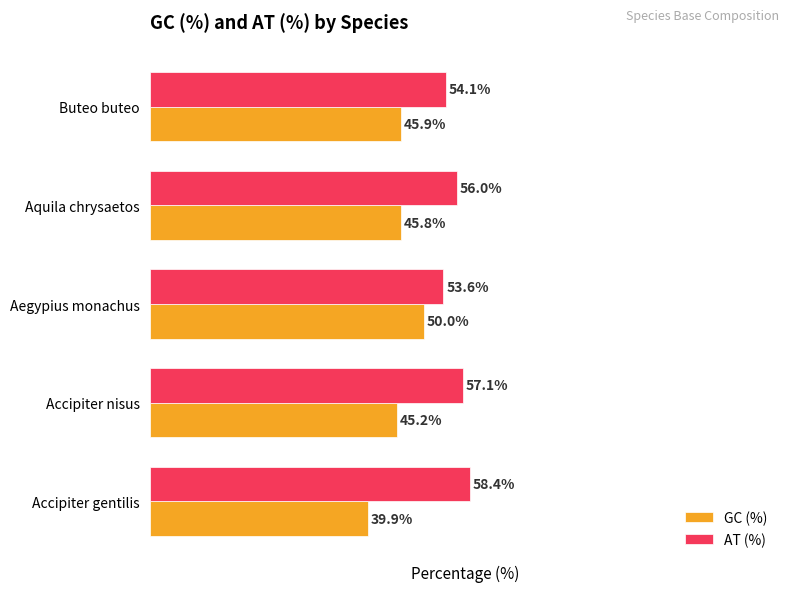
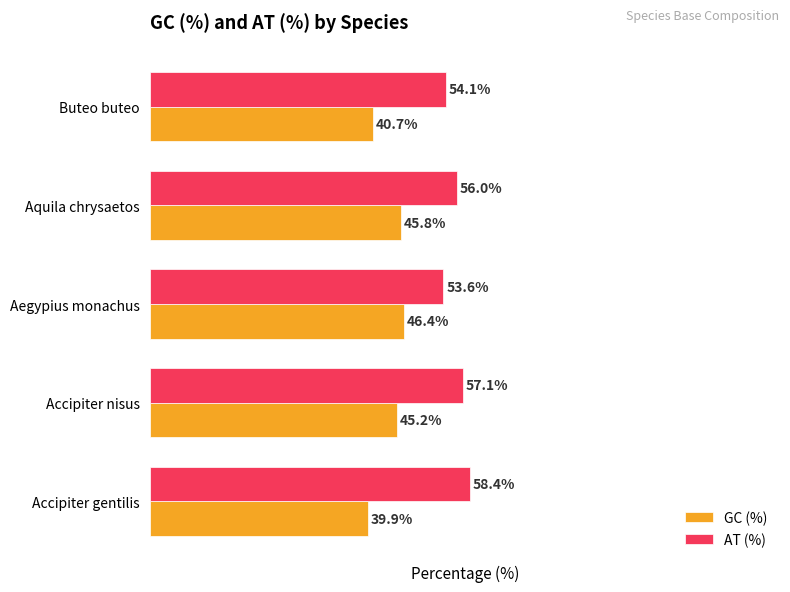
GC (%), Buteo buteo: 45.9% -> 40.7%
GC (%), Aegypius monachus: 50.0% -> 46.4%
